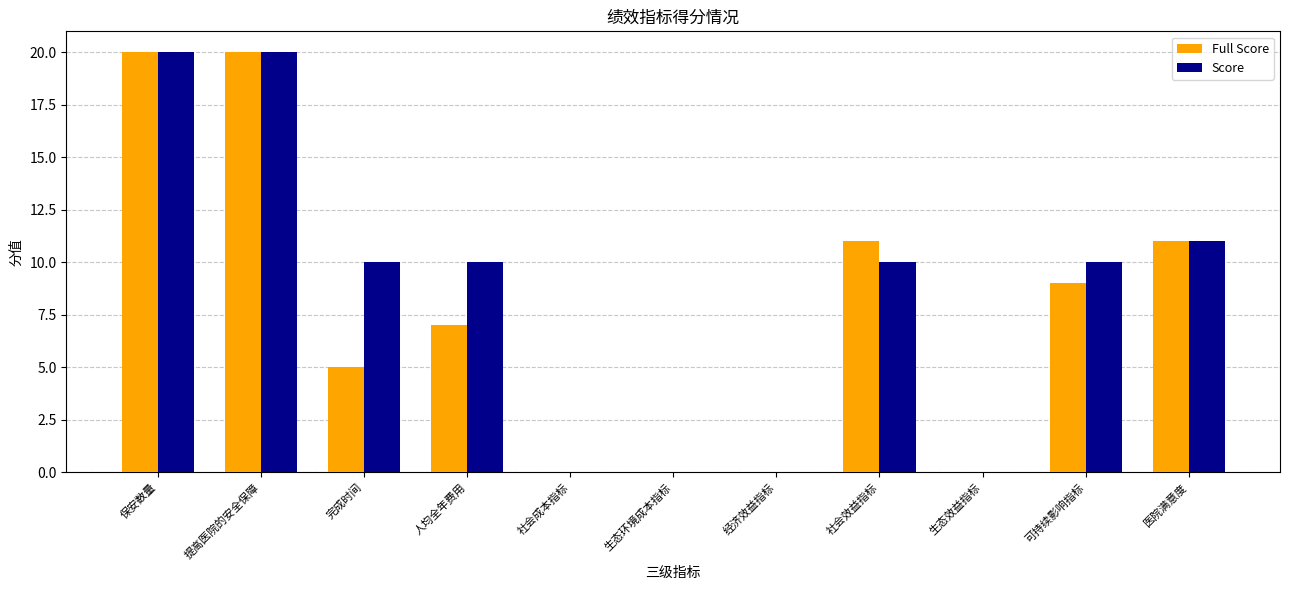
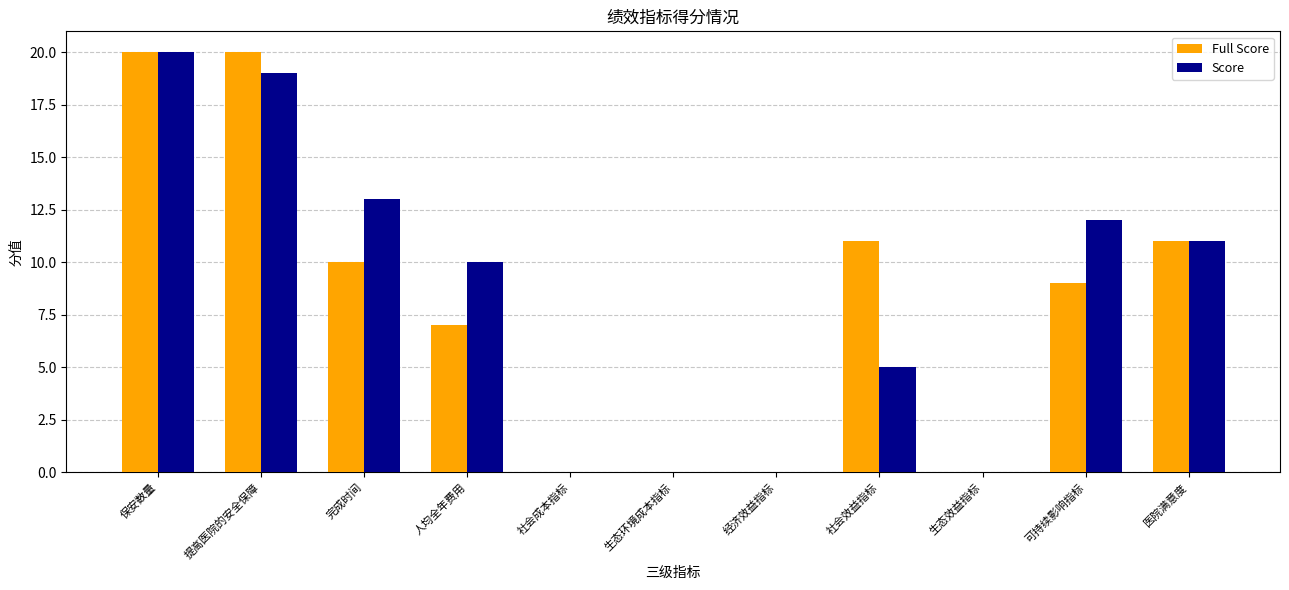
Score, 提高医院的安全保障: 20 -> 19
Full Score, 完成时间: 5 -> 10
Score, 完成时间: 10 -> 13
Score, 社会效益指标: 10 -> 5
Score, 可持续影响指标: 10 -> 12
